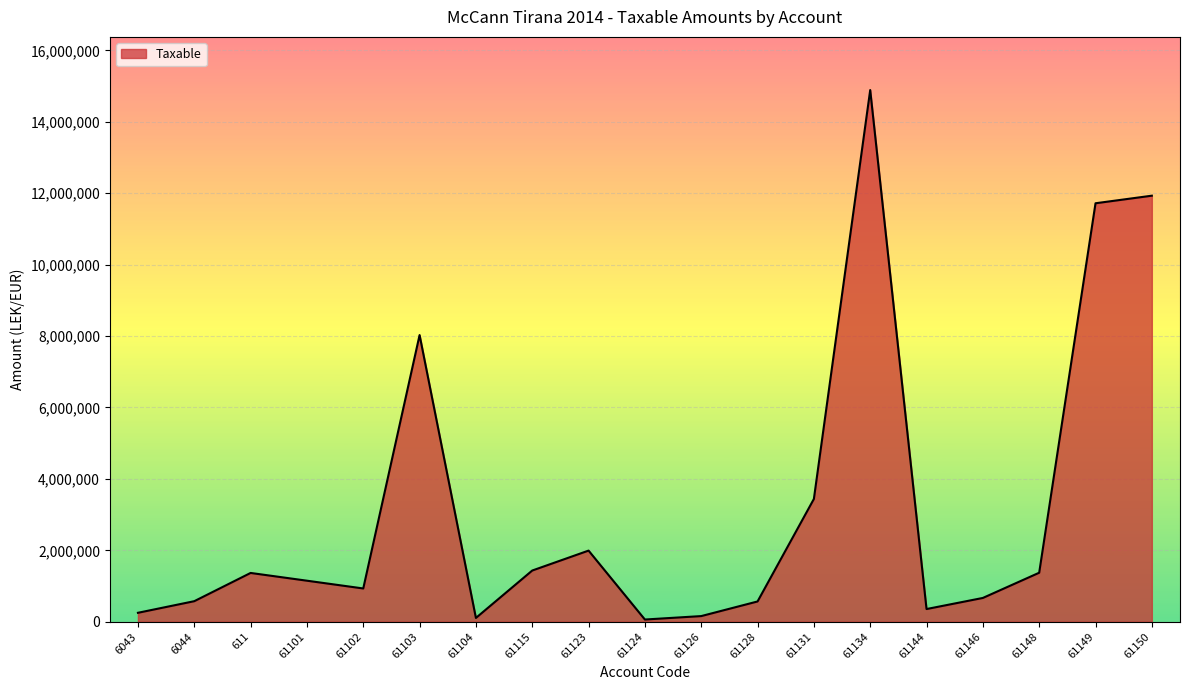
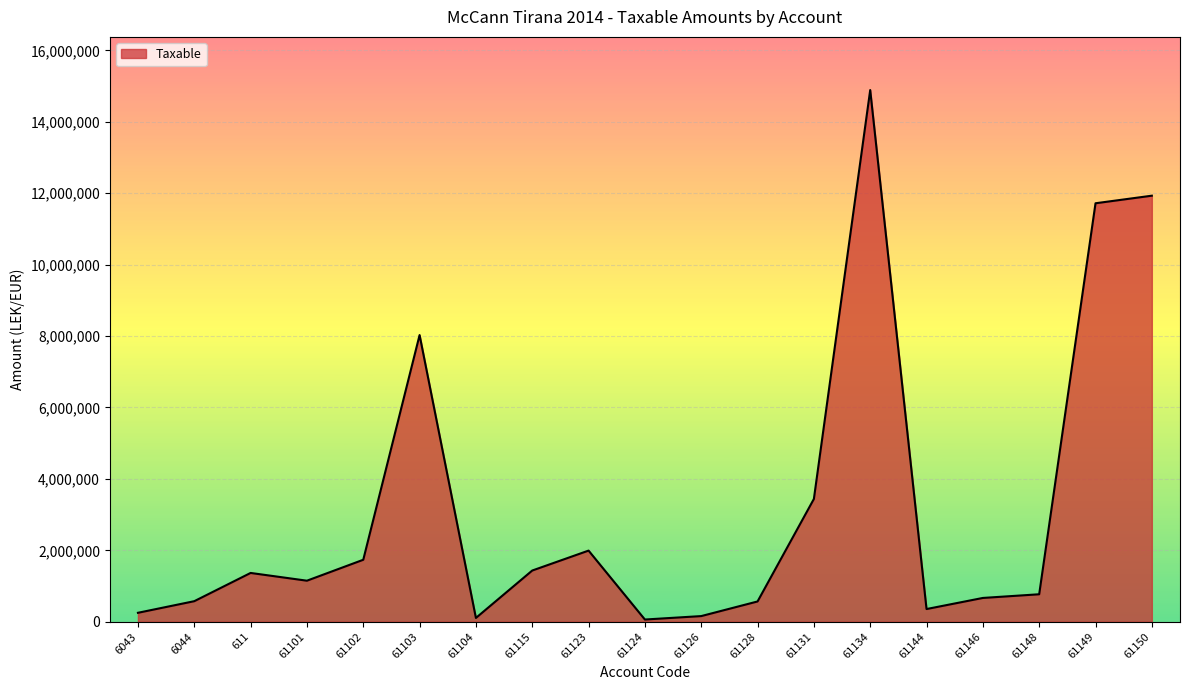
61102: 900,000 -> 1,700,000
61148: 1,400,000 -> 800,000
